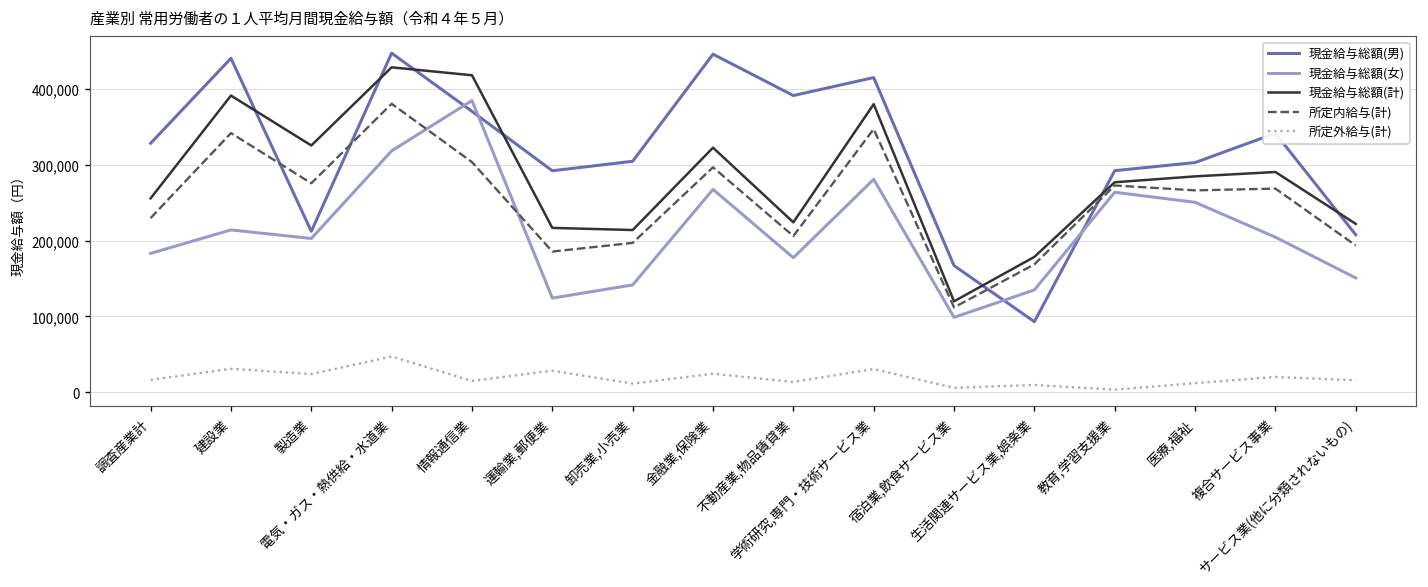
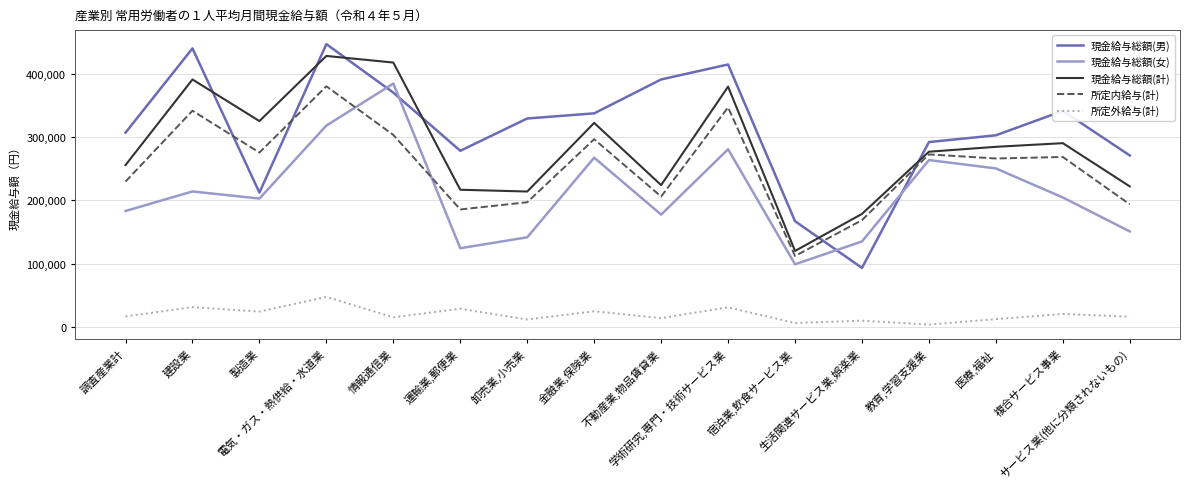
現金給与総額(男), 調査産業計: 330,000 -> 310,000
現金給与総額(男), 運輸業,郵便業: 290,000 -> 280,000
現金給与総額(男), 卸売業,小売業: 300,000 -> 330,000
現金給与総額(男), 金融業,保険業: 450,000 -> 340,000
現金給与総額(男), サービス業(他に分類されないもの): 210,000 -> 270,000
